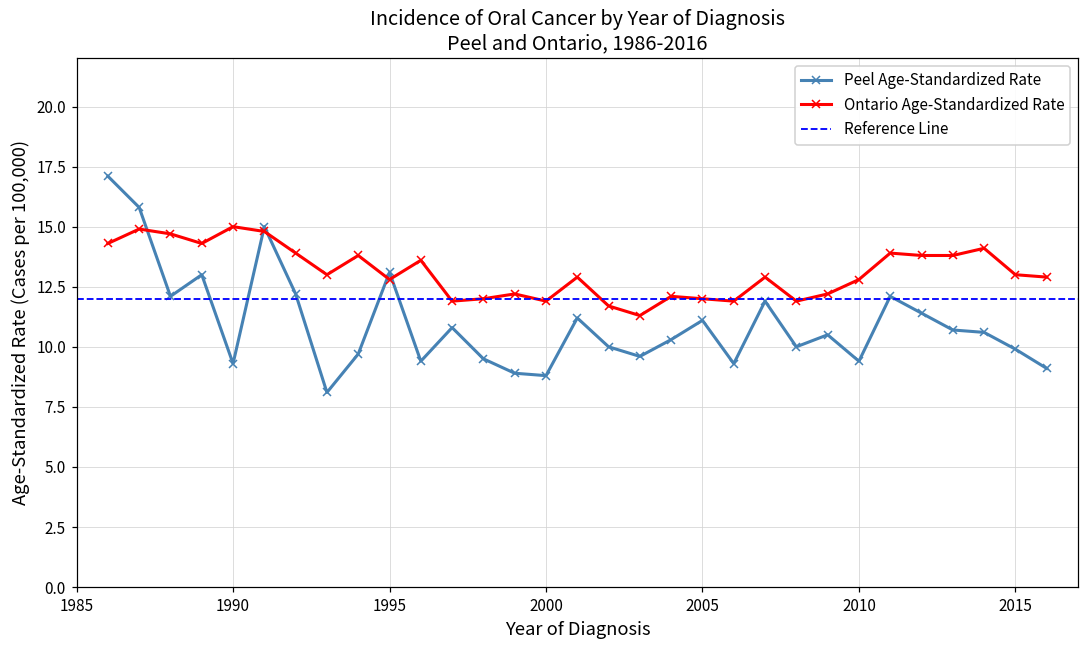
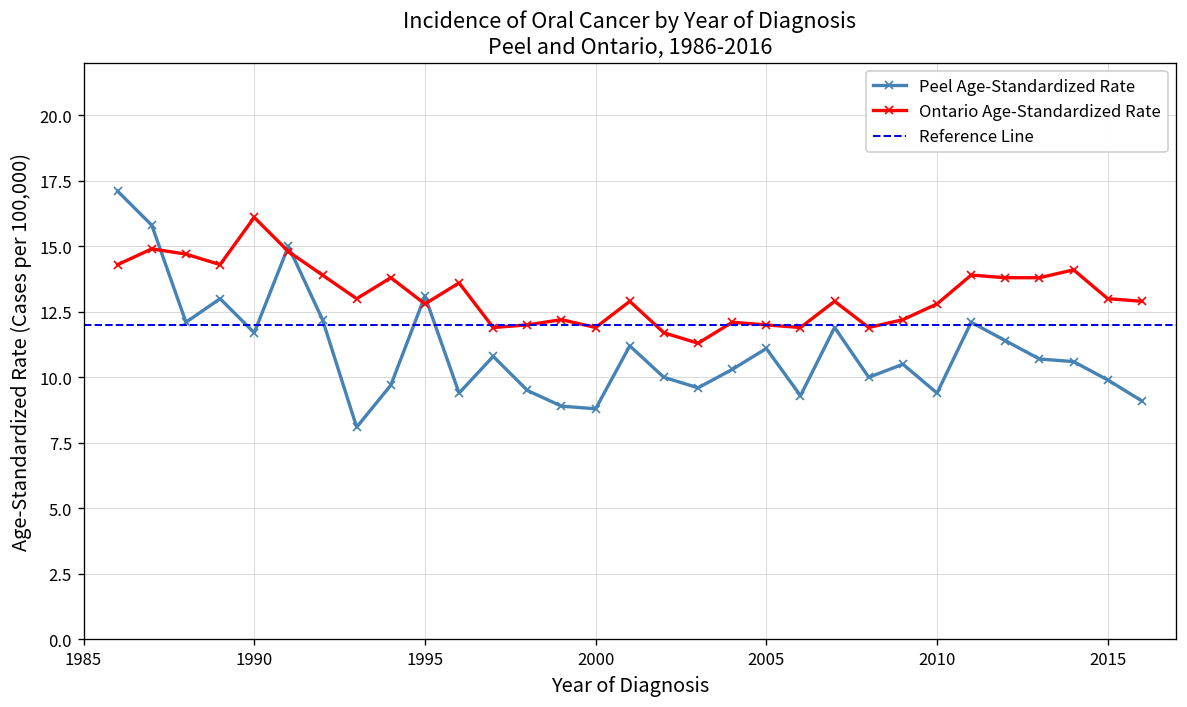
Peel Age-Standardized Rate, 1990: 9.3 -> 11.7
Ontario Age-Standardized Rate, 1990: 15.0 -> 16.1
